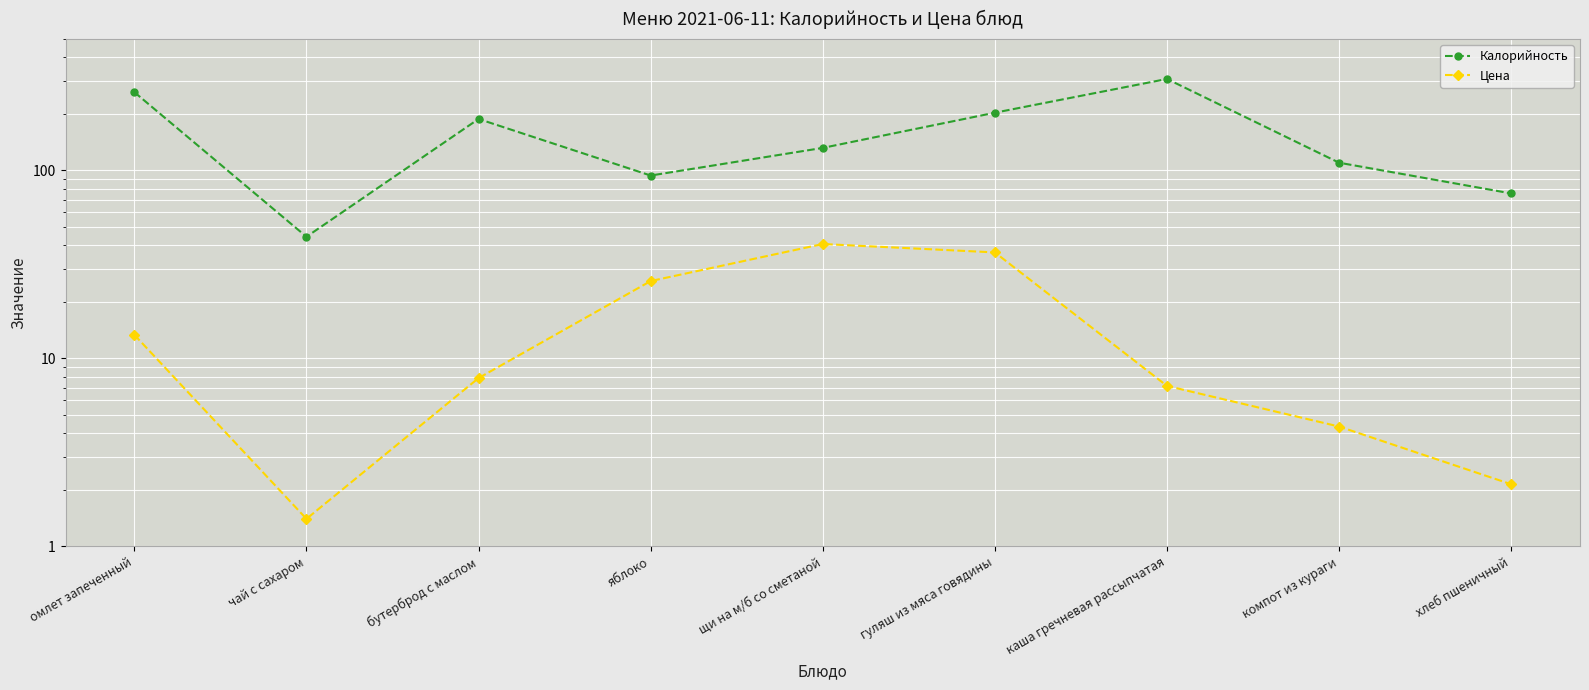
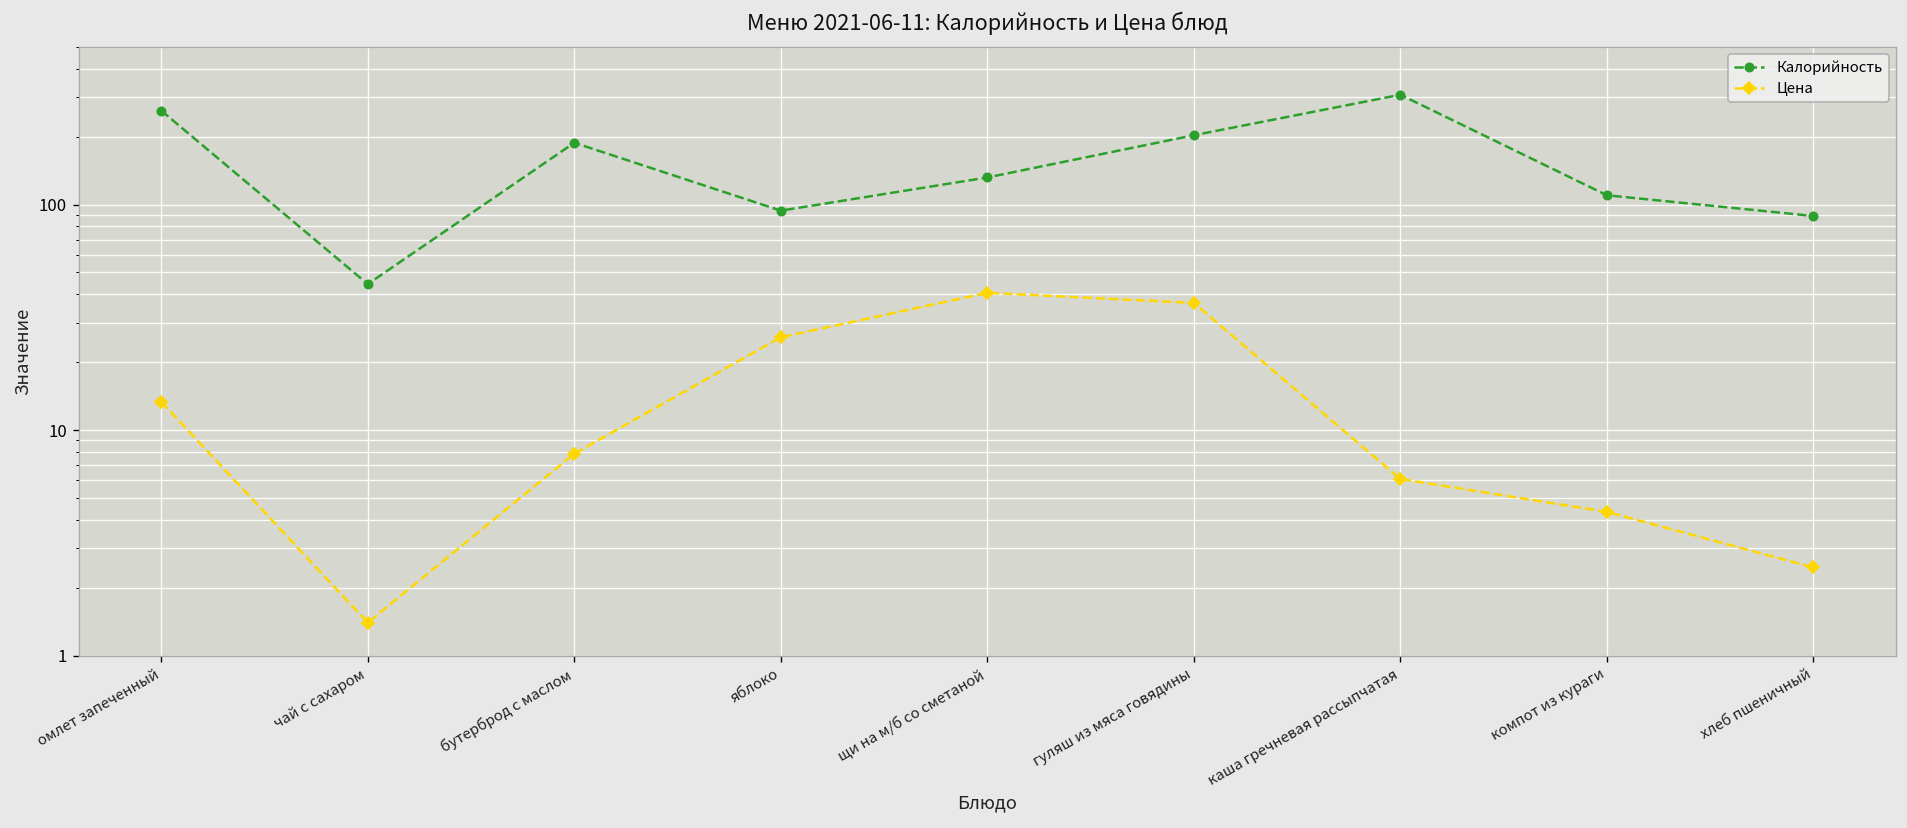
Цена, каша гречневая рассыпчатая: 7.1 -> 6.1
Калорийность, хлеб пшеничный: 76 -> 90
Цена, хлеб пшеничный: 2.1 -> 2.5
